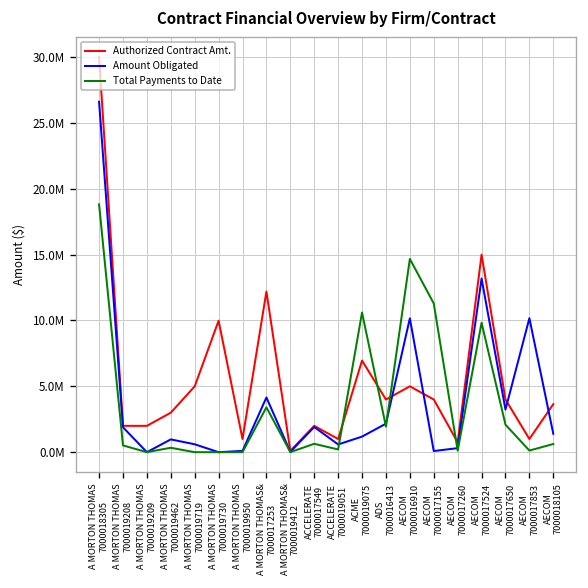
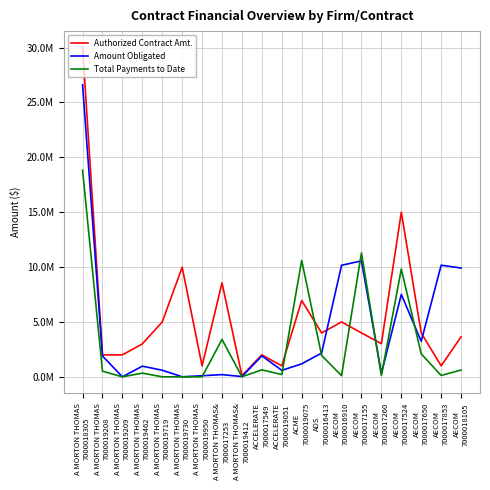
Authorized Contract Amt., A MORTON THOMAS& 7000017253: 12200000 -> 8600000
Amount Obligated, A MORTON THOMAS& 7000017253: 4200000 -> 200000
Total Payments to Date, AECOM 7000016910: 14700000 -> 100000
Amount Obligated, AECOM 7000017155: 100000 -> 10600000
Authorized Contract Amt., AECOM 7000017260: 800000 -> 3000000
Amount Obligated, AECOM 7000017524: 13200000 -> 7500000
Amount Obligated, AECOM 7000018105: 1400000 -> 9900000
